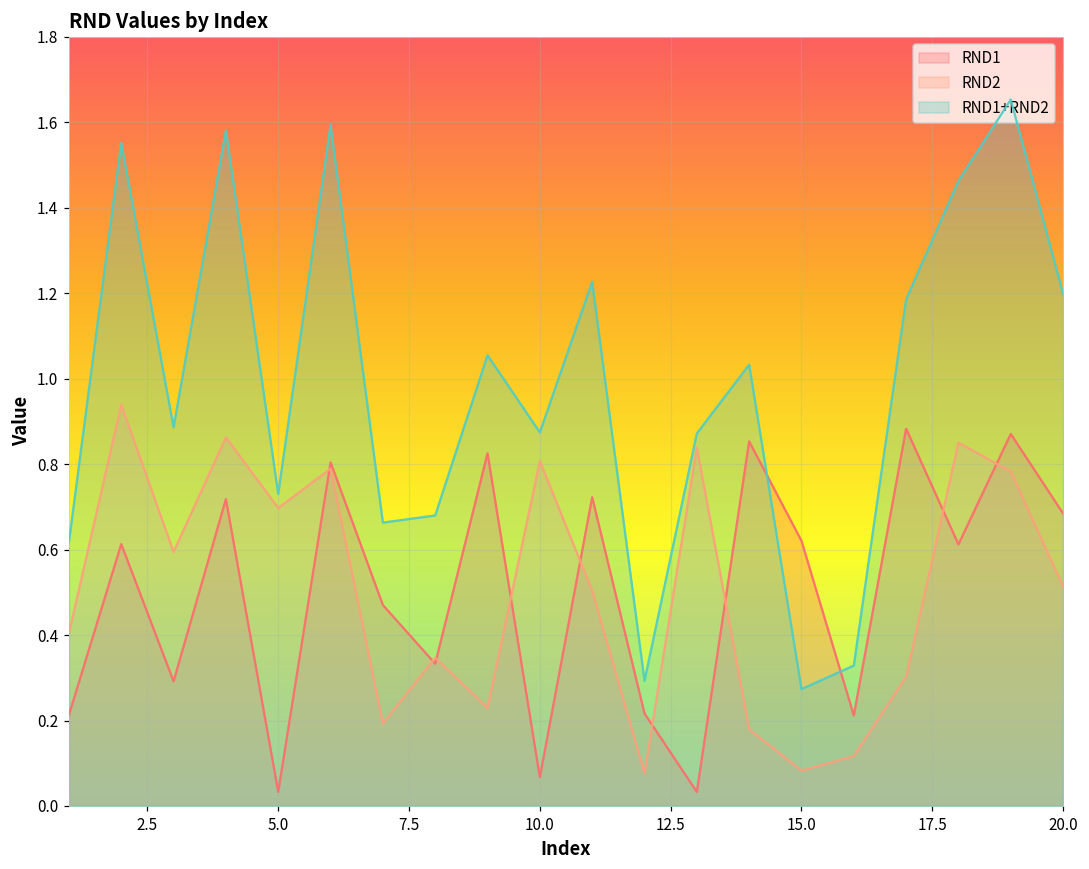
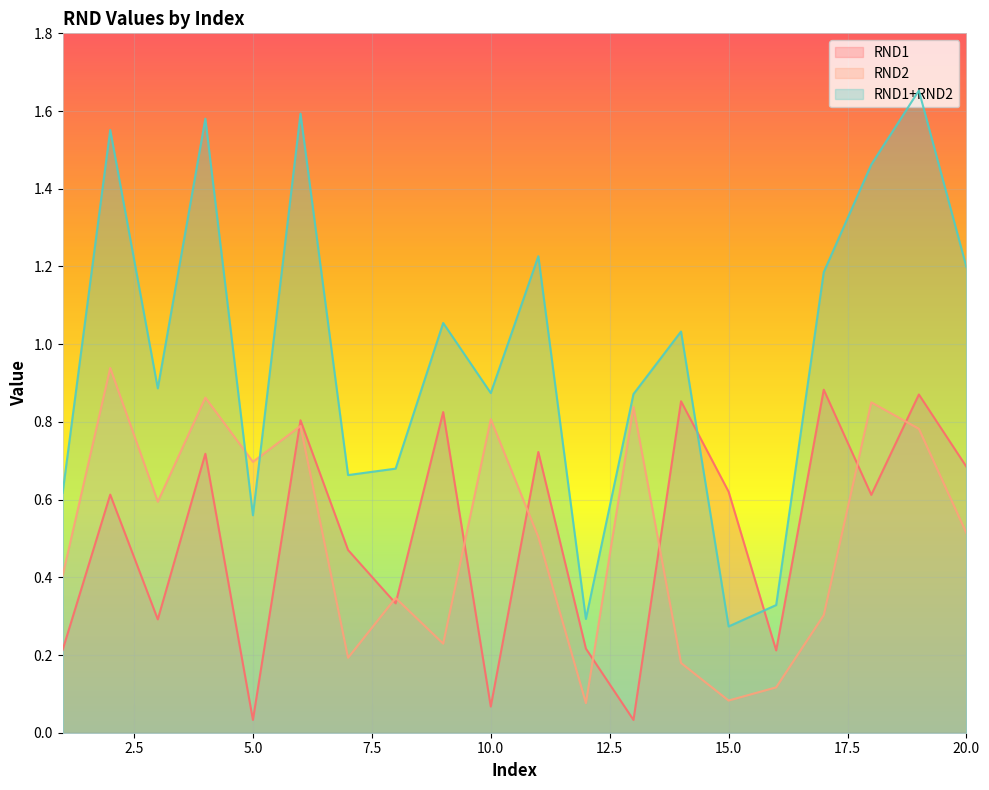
RND1+RND2, 5.0: 0.73 -> 0.56
